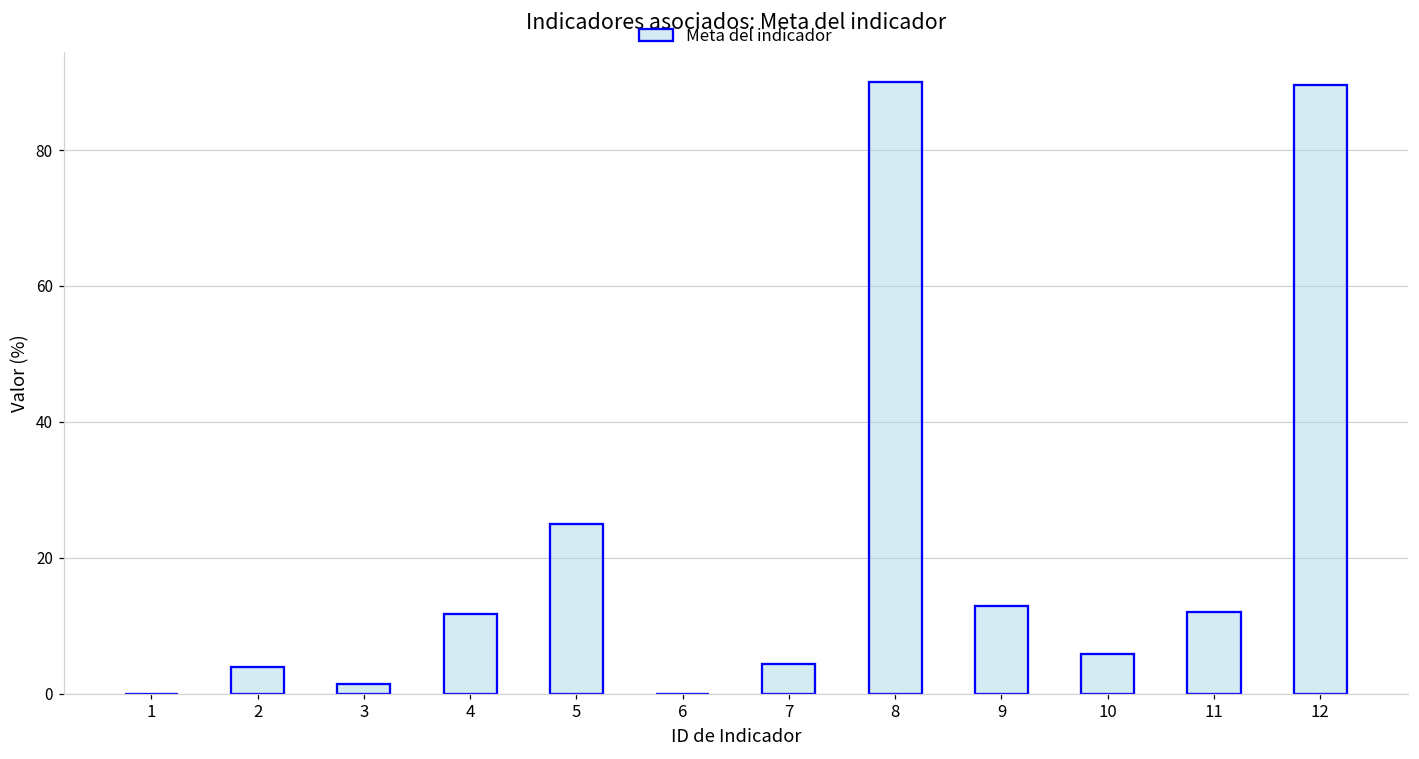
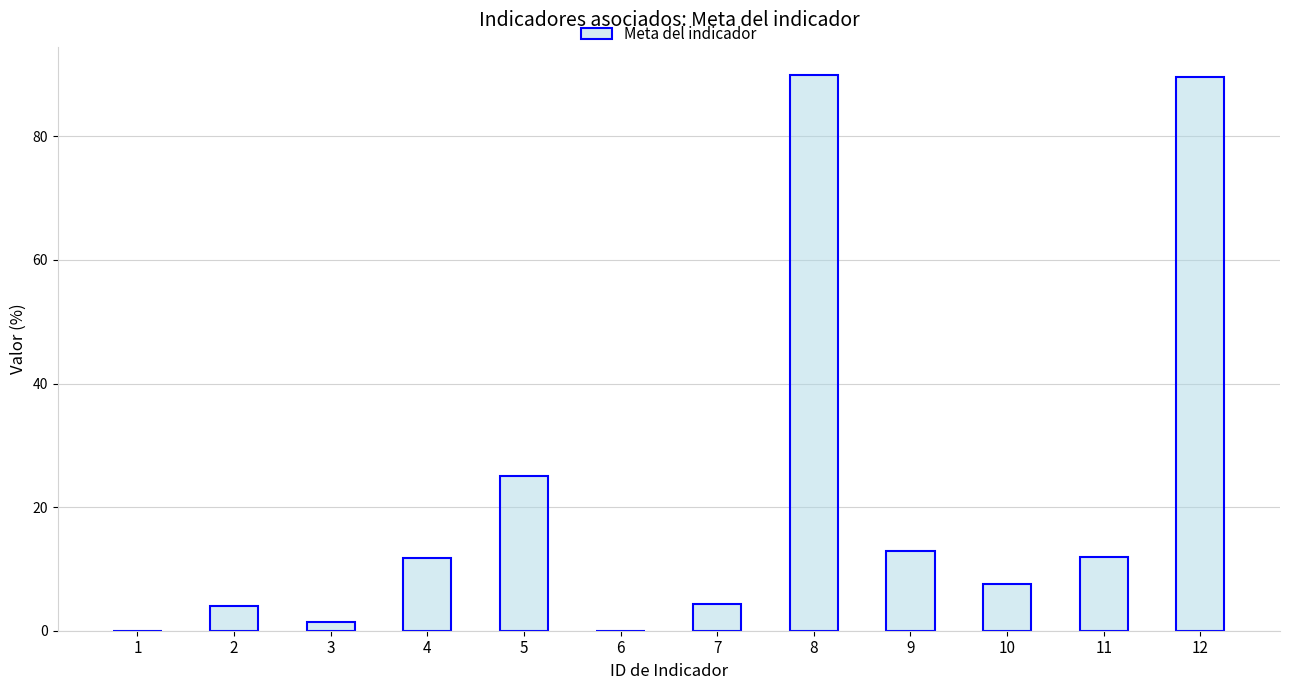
10: 6 -> 8
